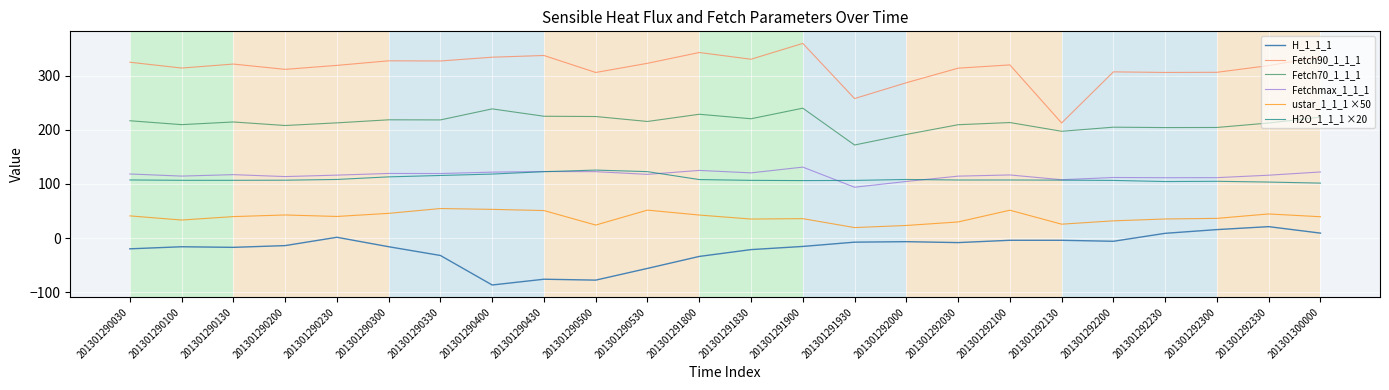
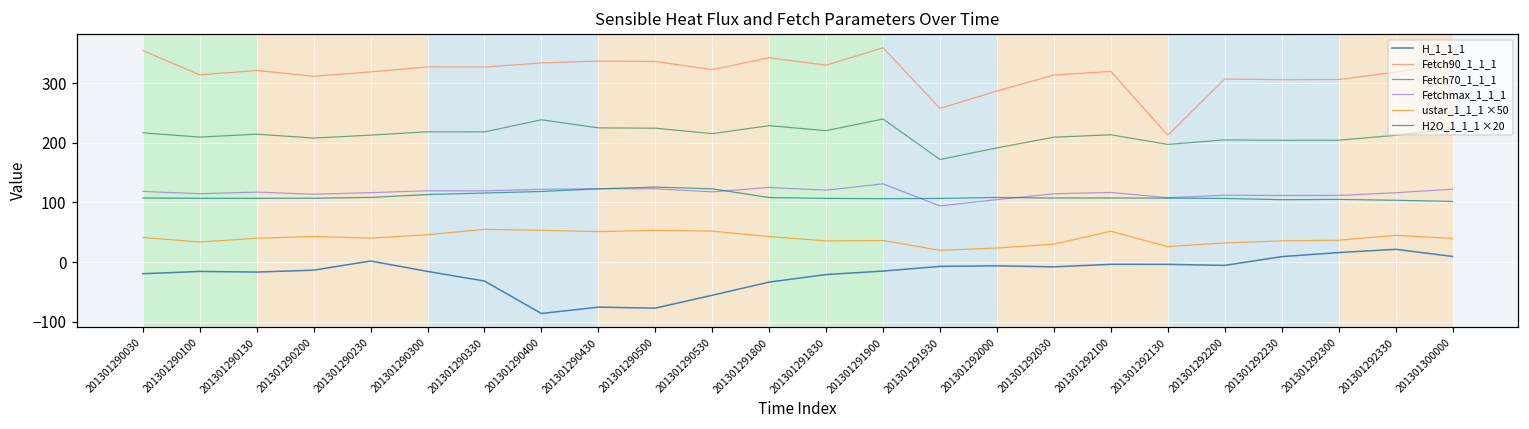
Fetch90_1_1_1, 201301290030: 320 -> 350
Fetch90_1_1_1, 201301290500: 310 -> 340
ustar_1_1_1 ×50, 201301290500: 20 -> 50
